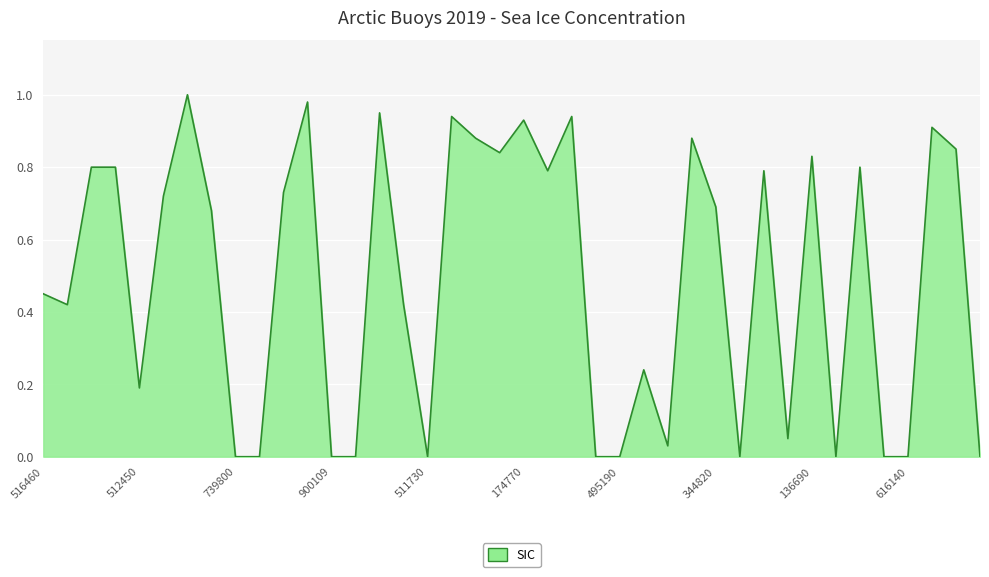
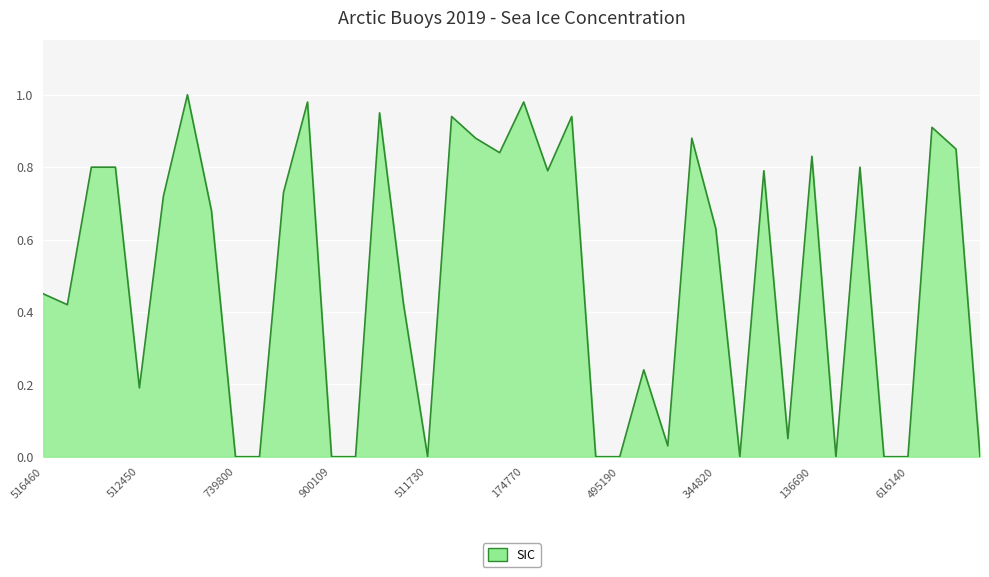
174770: 0.93 -> 0.98
344820: 0.69 -> 0.63
